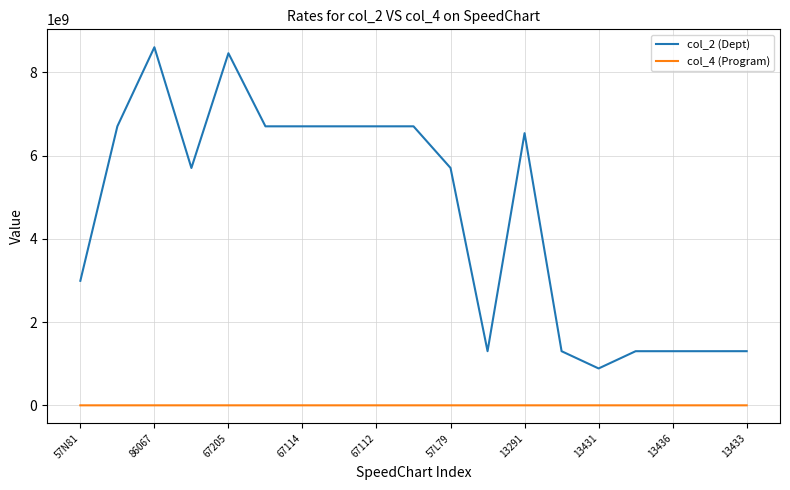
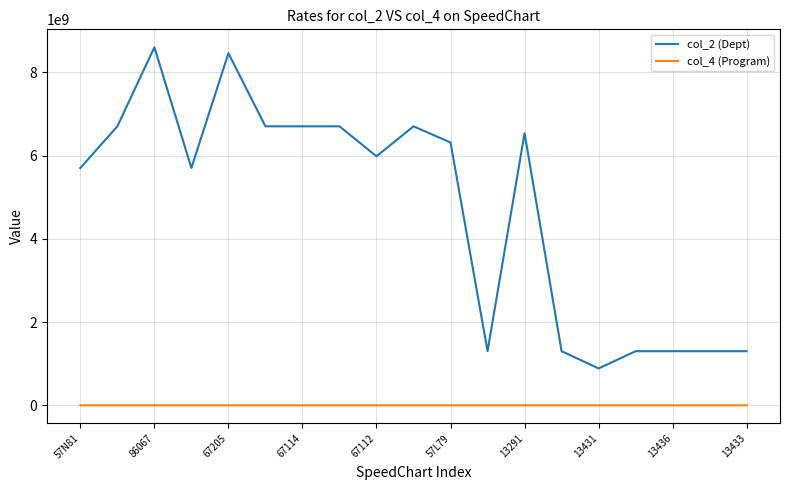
col_2 (Dept), 57N81: 3000000000 -> 5700000000
col_2 (Dept), 67112: 6700000000 -> 6000000000
col_2 (Dept), 57L79: 5700000000 -> 6300000000
